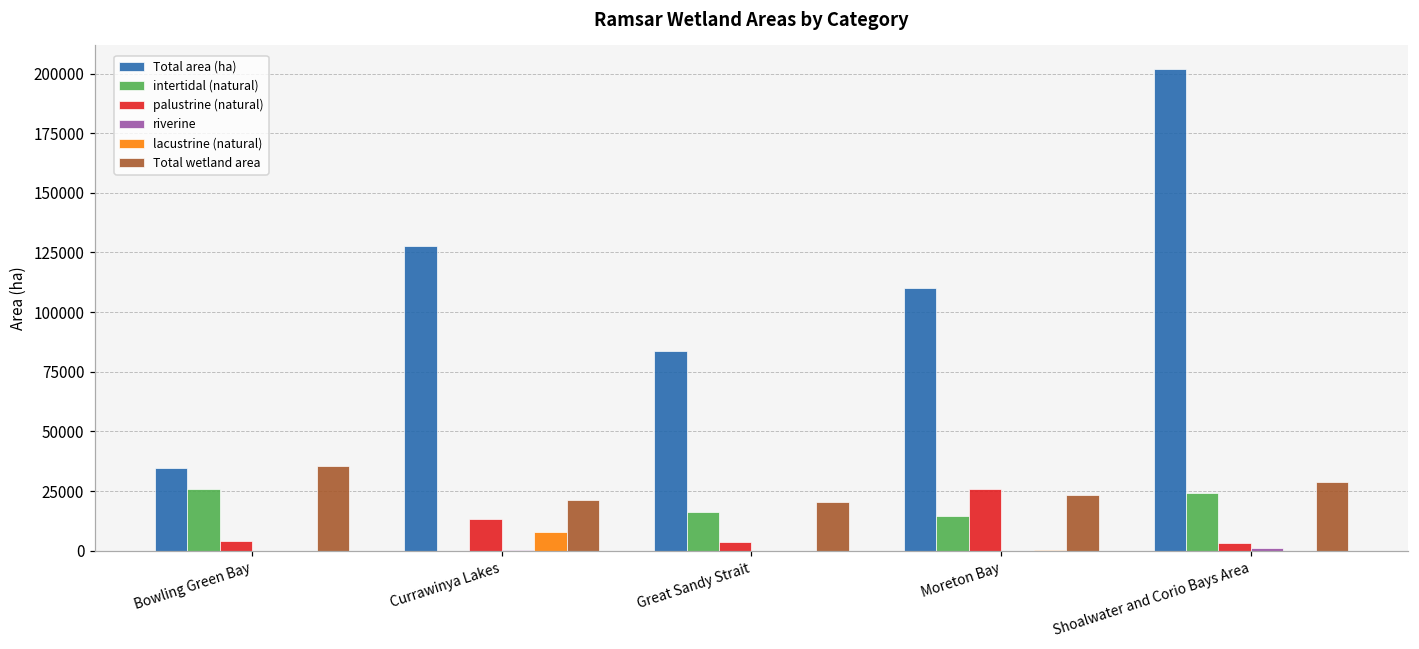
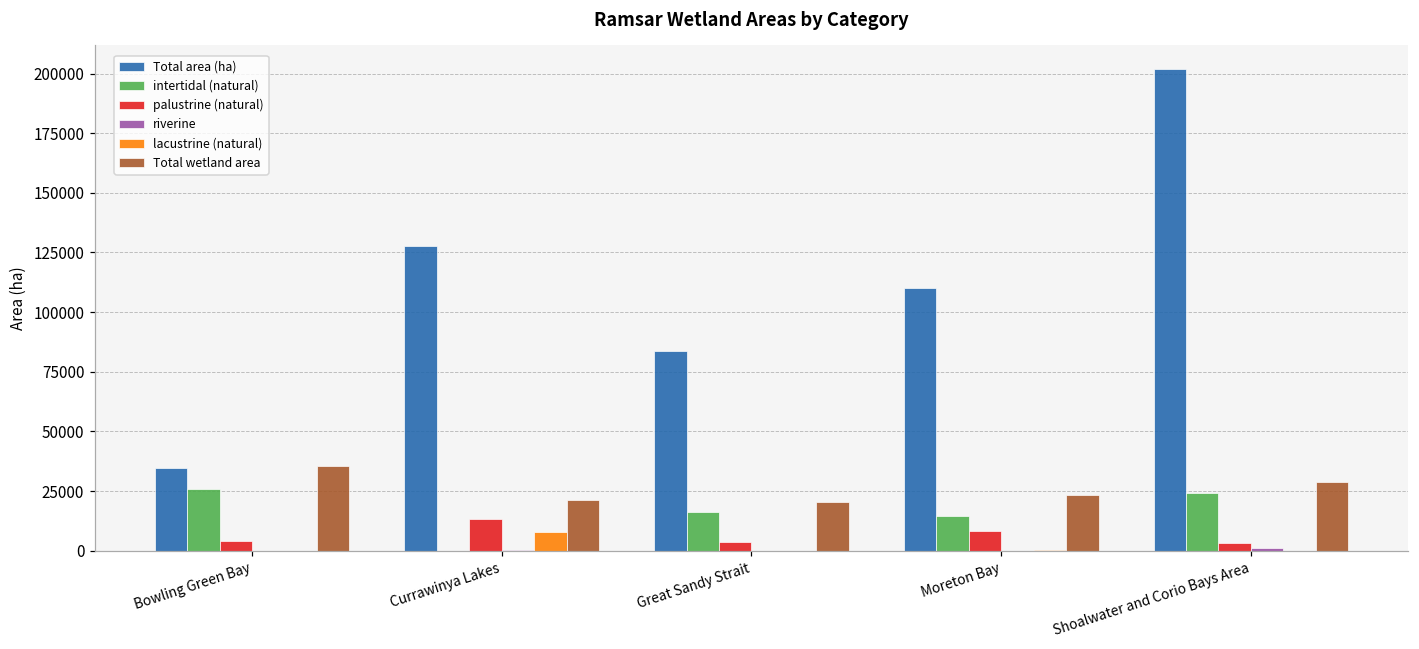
palustrine (natural), Moreton Bay: 26000 -> 8000
